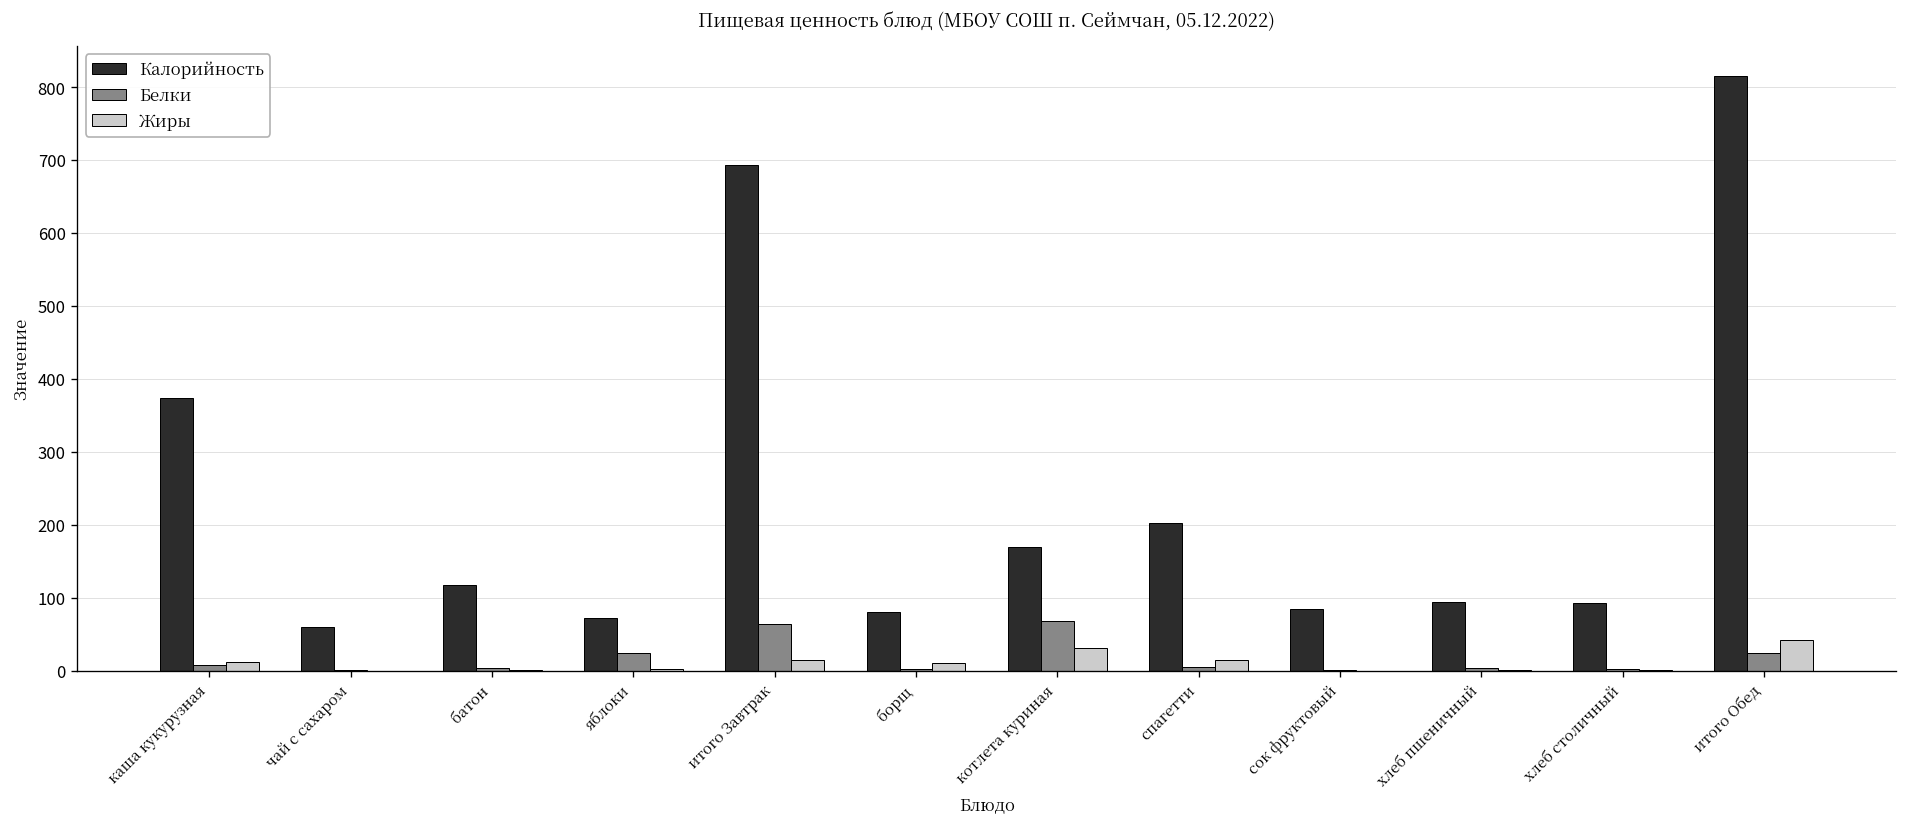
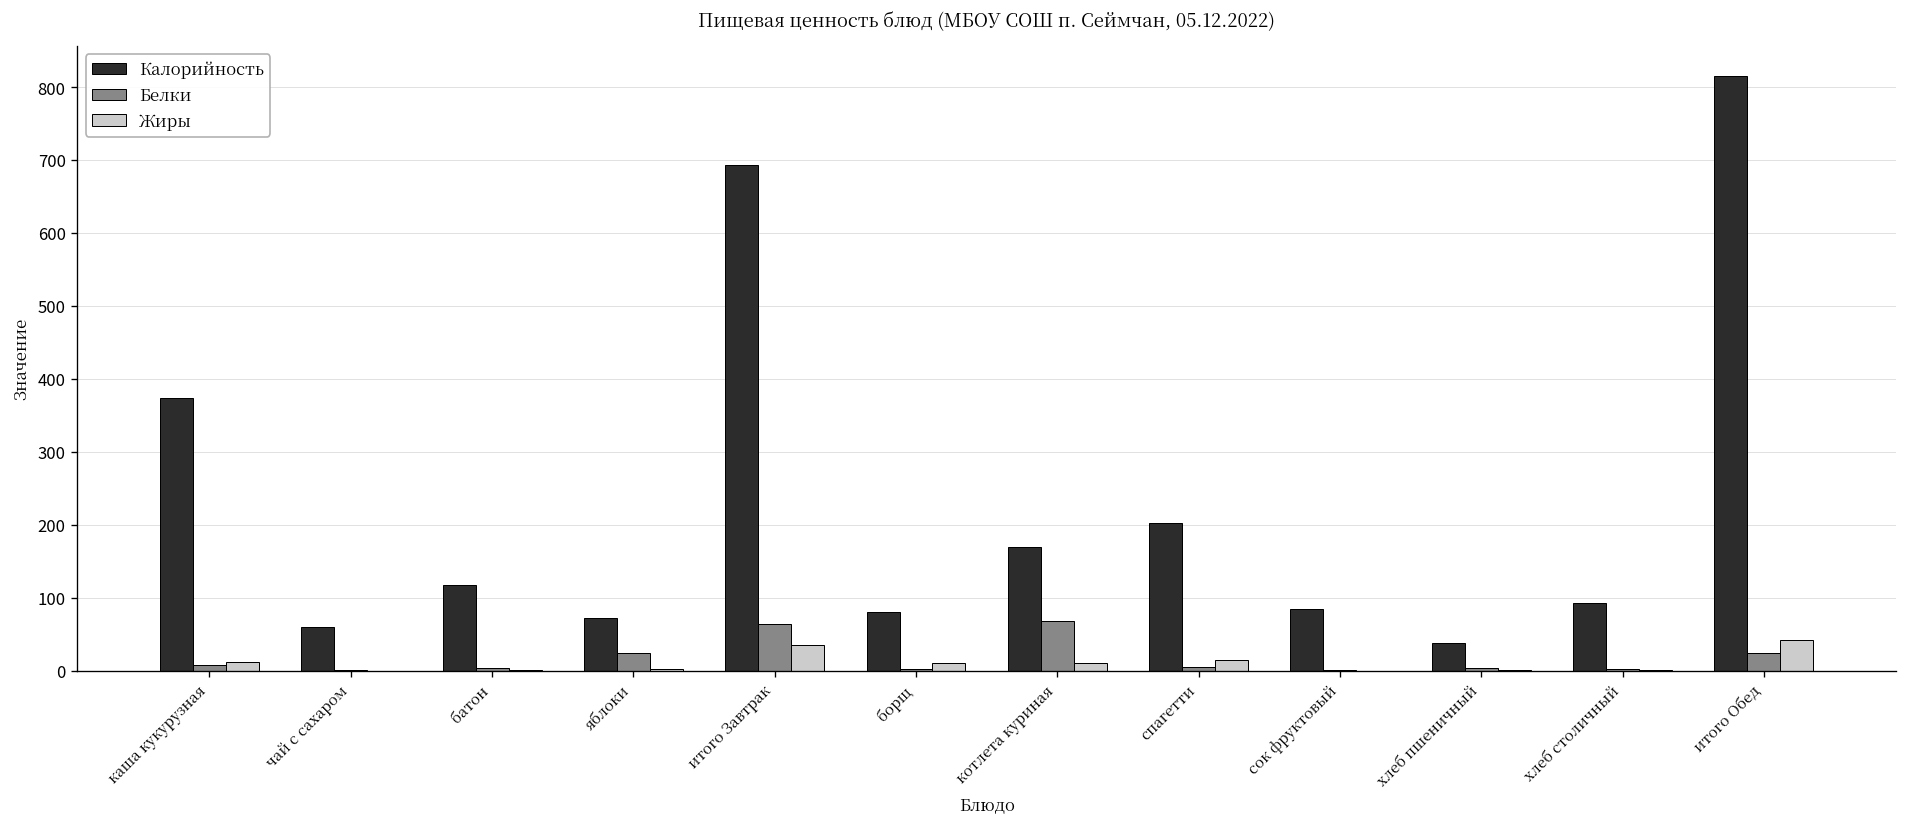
Жиры, итого Завтрак: 10 -> 40
Жиры, котлета куриная: 30 -> 10
Калорийность, хлеб пшеничный: 90 -> 40
